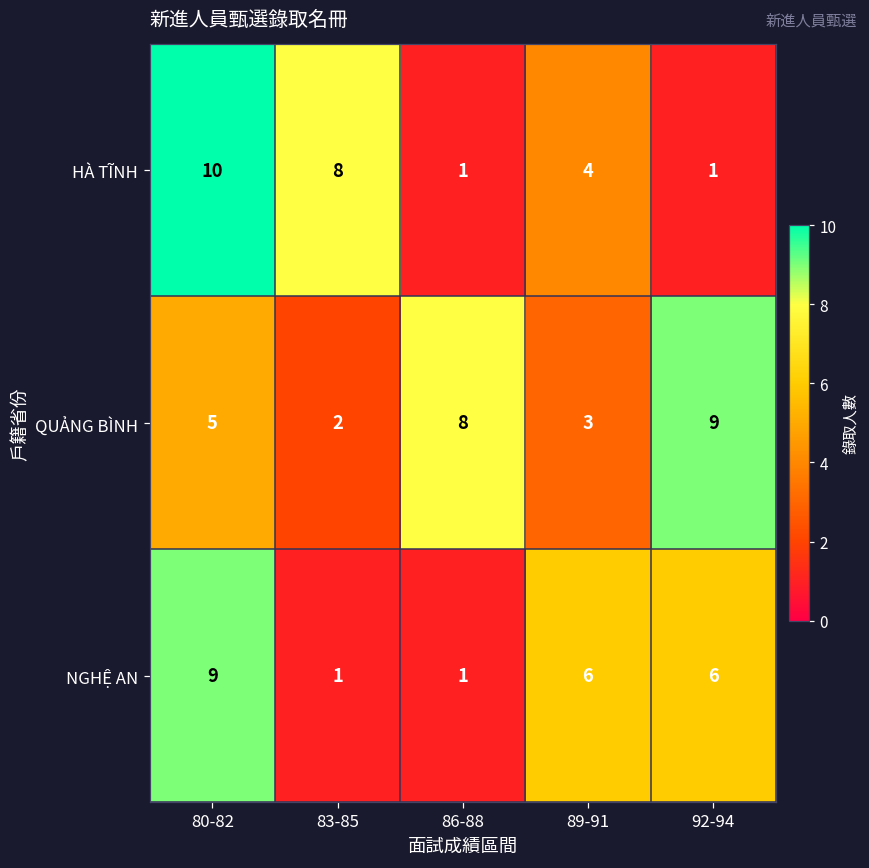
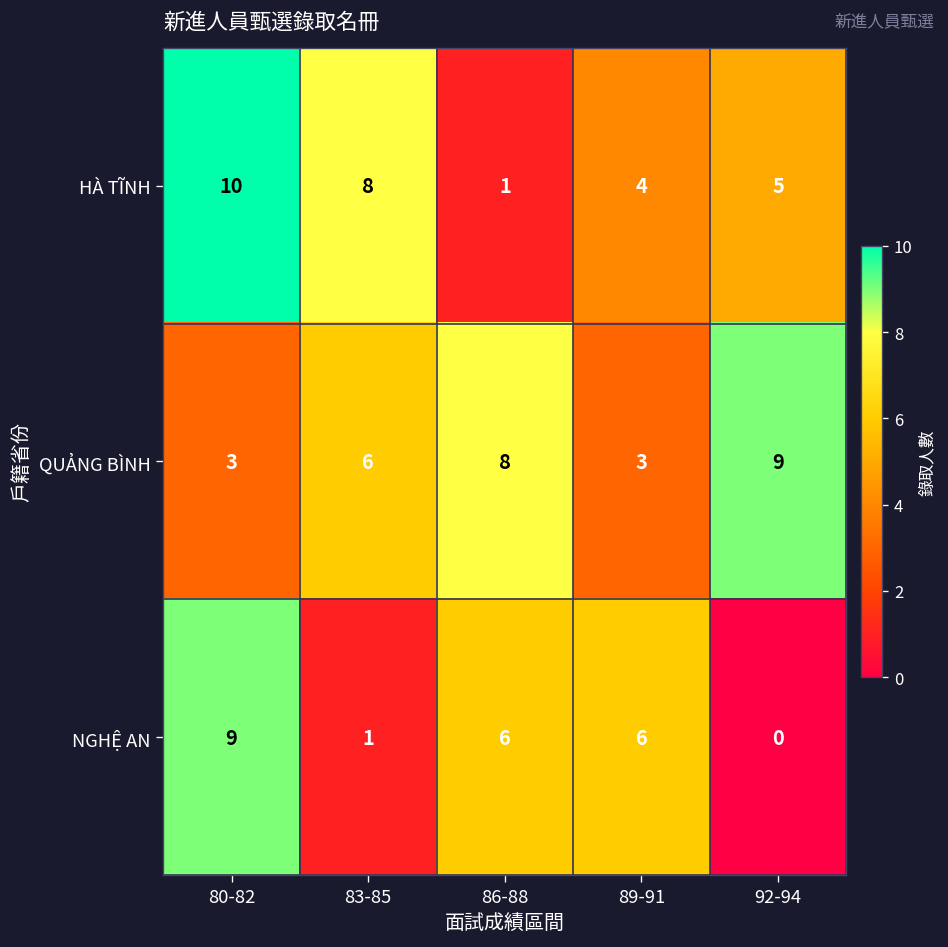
HÀ TĨNH, 92-94: 1 -> 5
QUẢNG BÌNH, 80-82: 5 -> 3
QUẢNG BÌNH, 83-85: 2 -> 6
NGHỆ AN, 86-88: 1 -> 6
NGHỆ AN, 92-94: 6 -> 0
